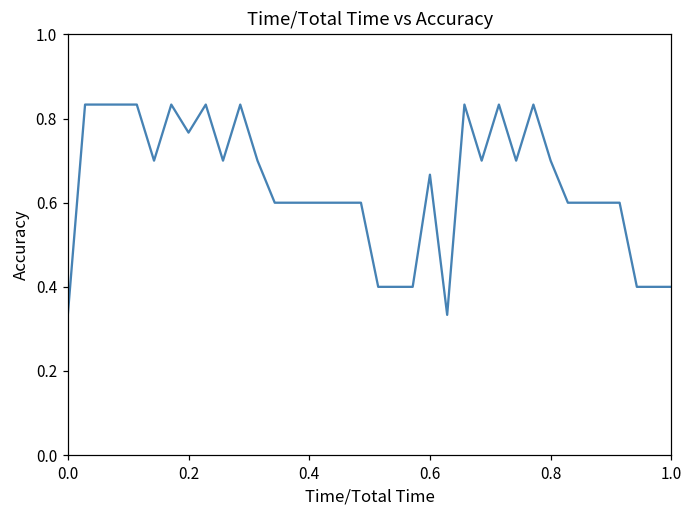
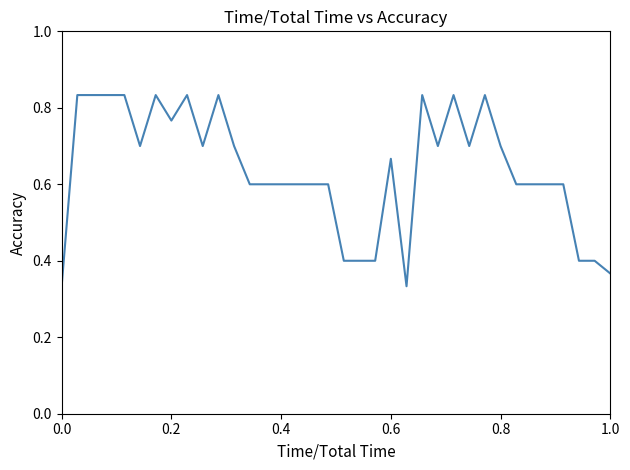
1.0: 0.40 -> 0.37
